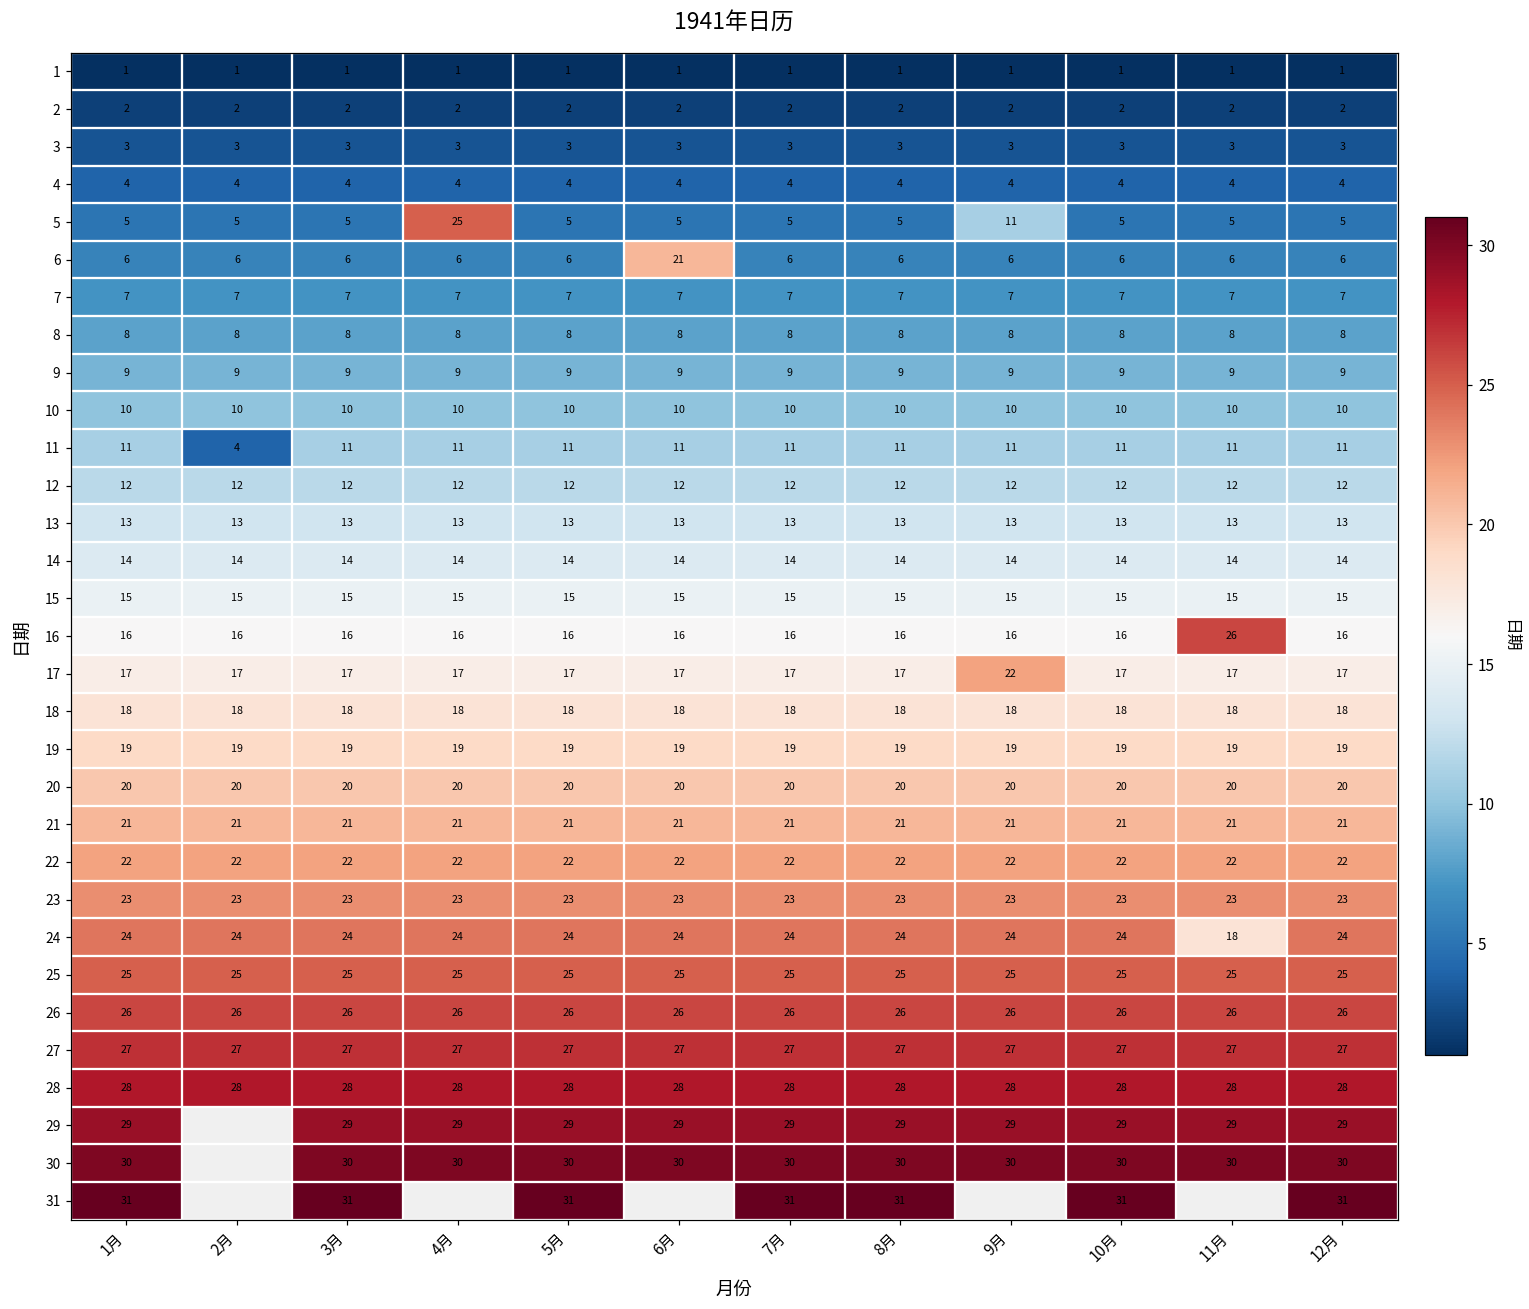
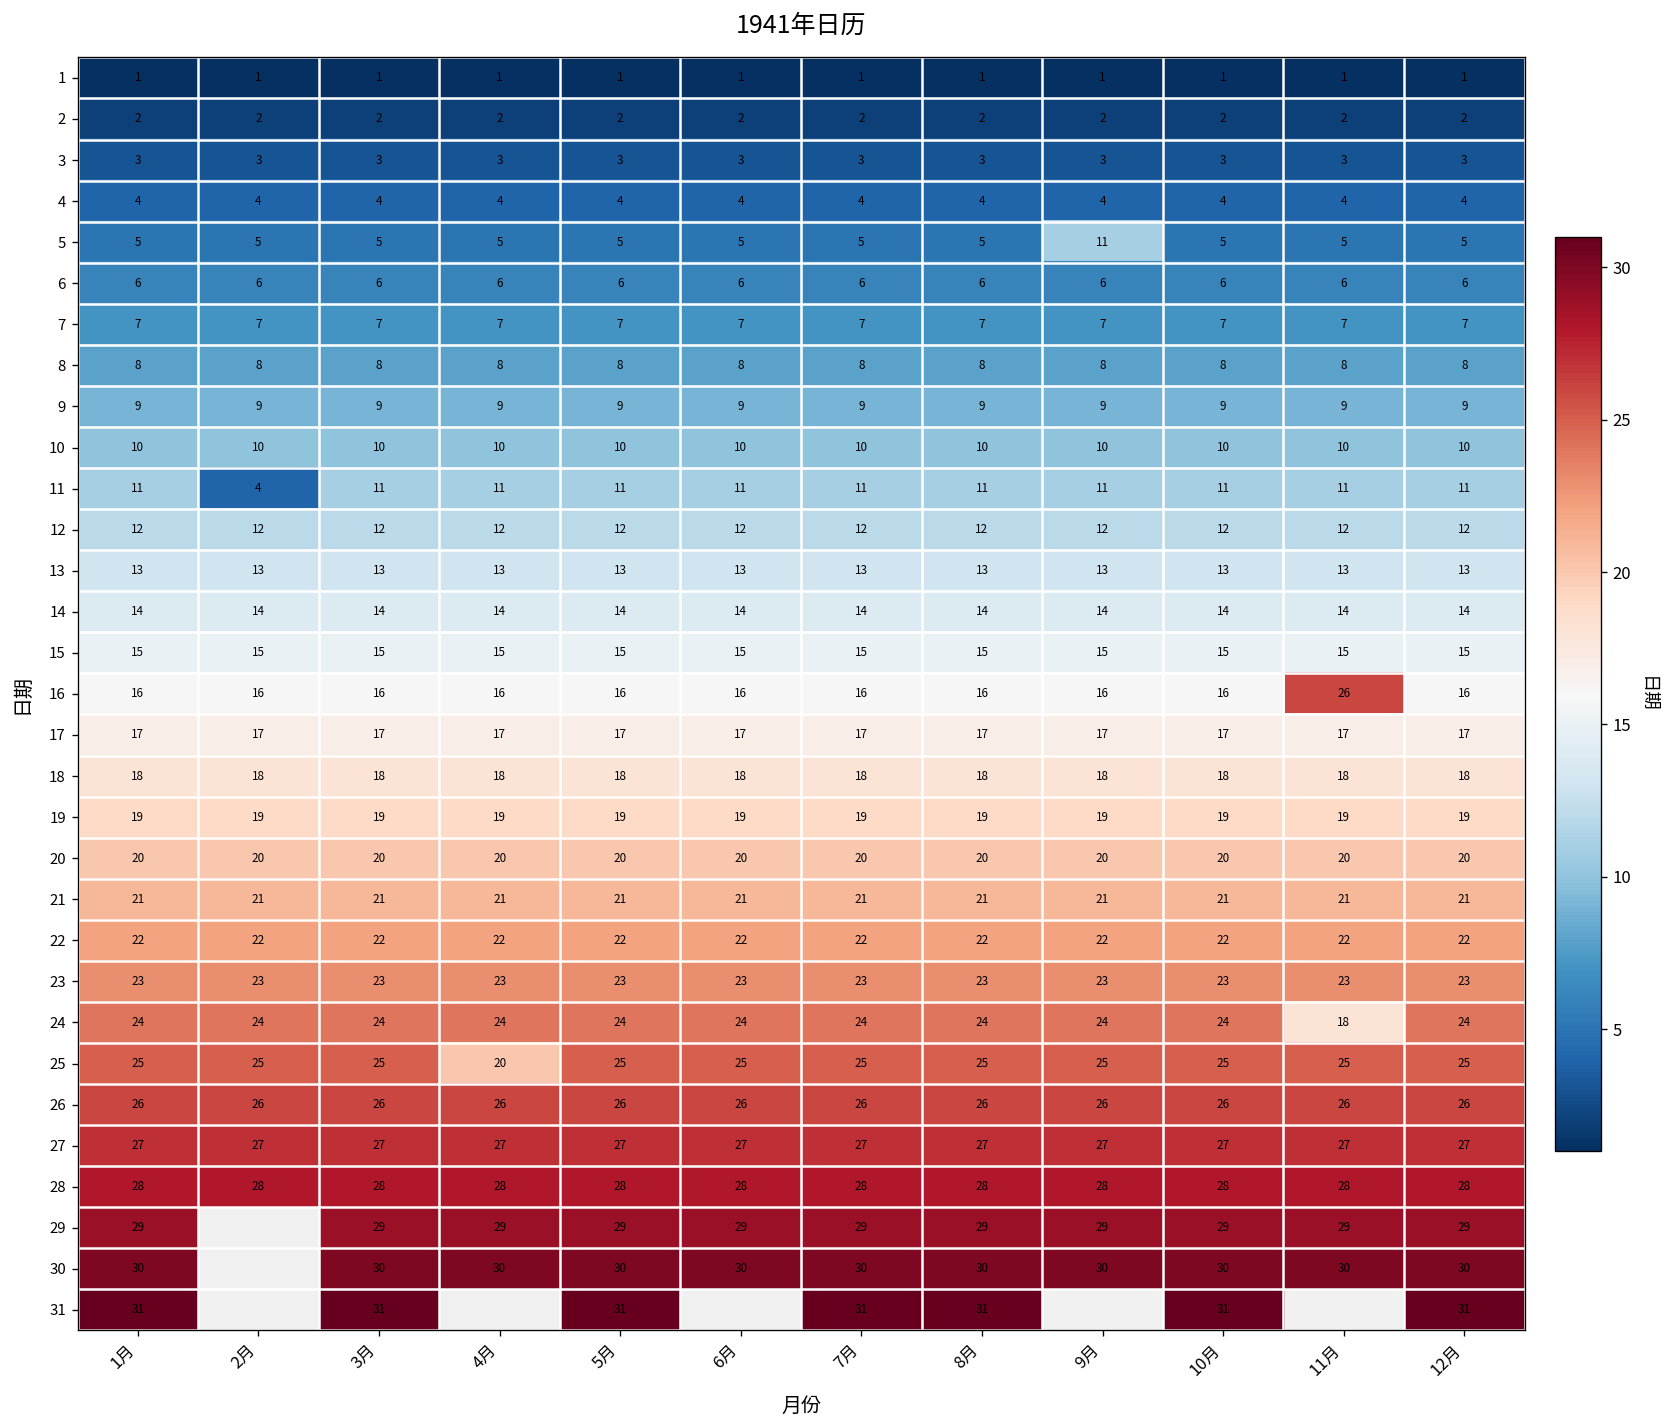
5, 4月: 25 -> 5
6, 6月: 21 -> 6
17, 9月: 22 -> 17
25, 4月: 25 -> 20
